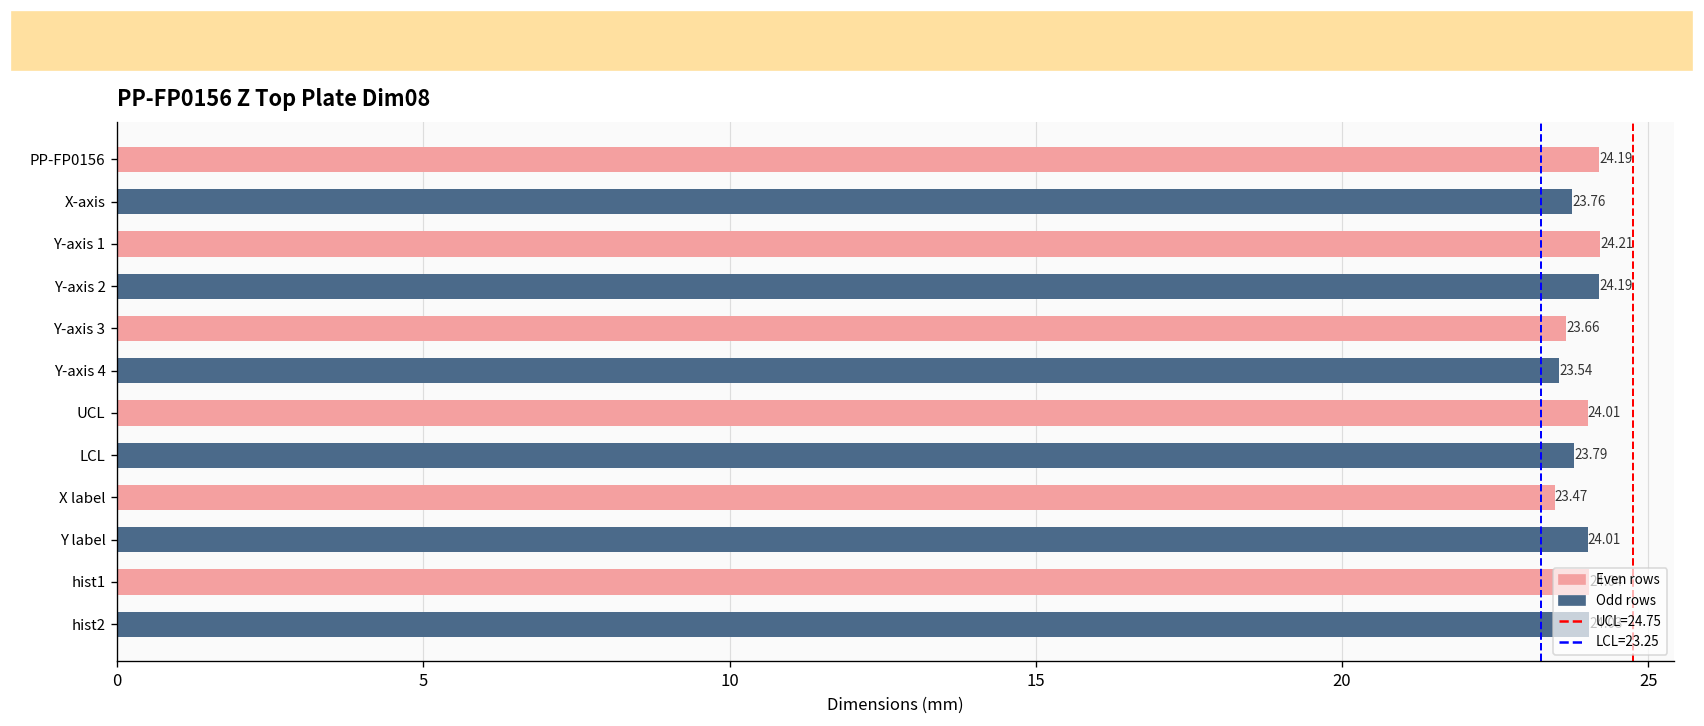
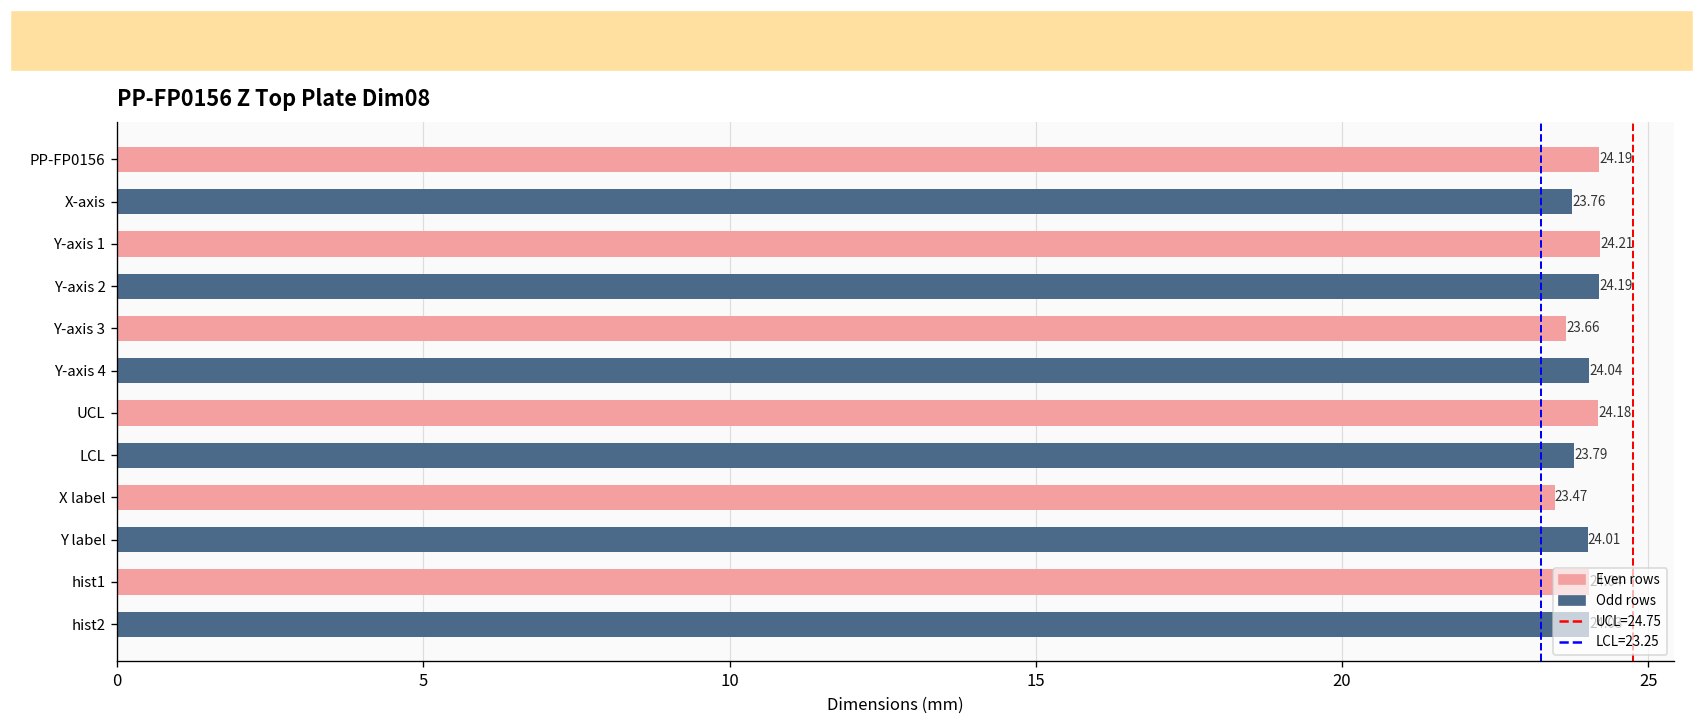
Y-axis 4: 23.54 -> 24.04
UCL: 24.01 -> 24.18
